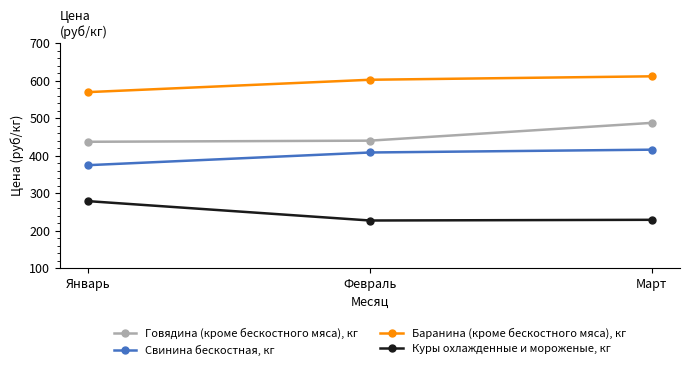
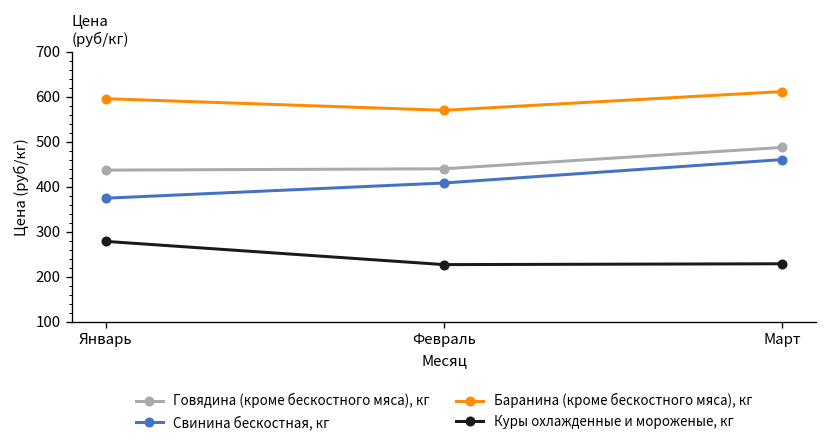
Баранина (кроме бескостного мяса), кг, Январь: 570 -> 600
Баранина (кроме бескостного мяса), кг, Февраль: 600 -> 570
Свинина бескостная, кг, Март: 420 -> 460
